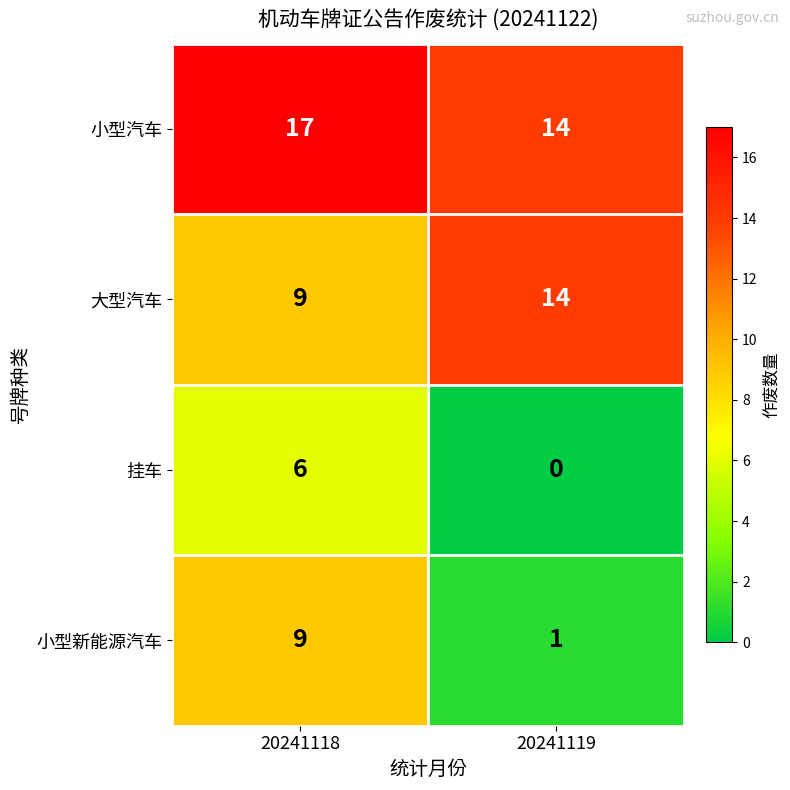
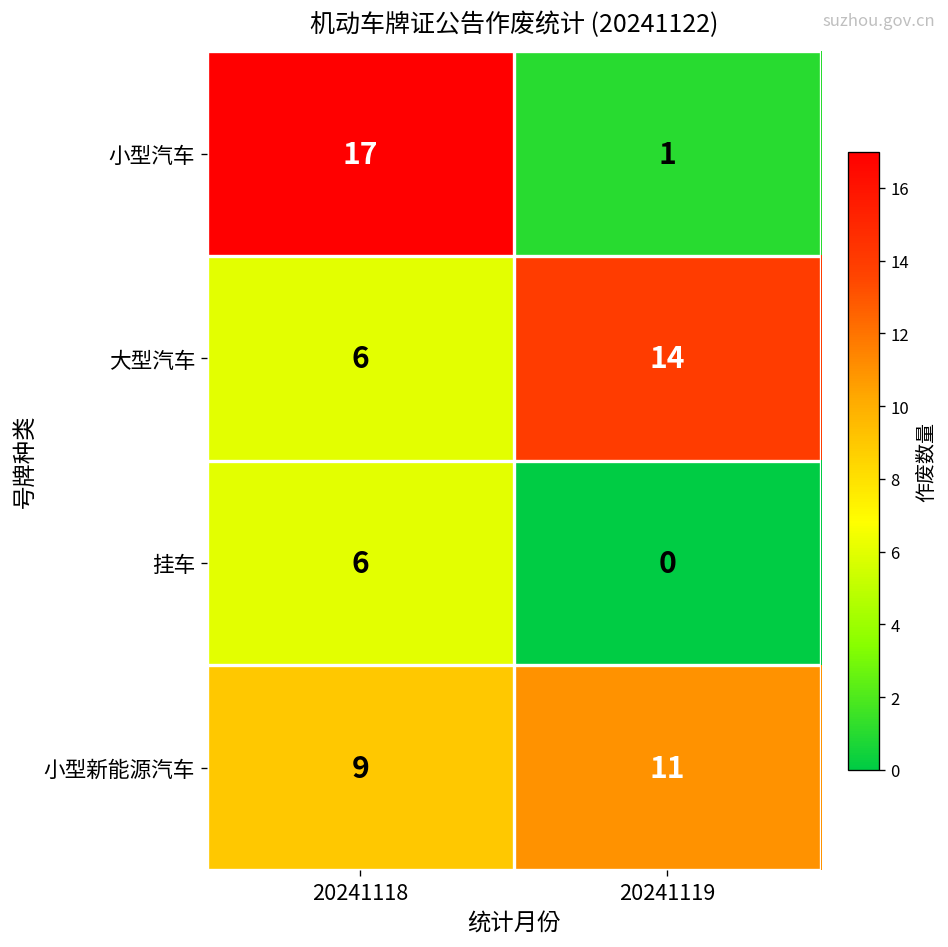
小型汽车, 20241119: 14 -> 1
大型汽车, 20241118: 9 -> 6
小型新能源汽车, 20241119: 1 -> 11
